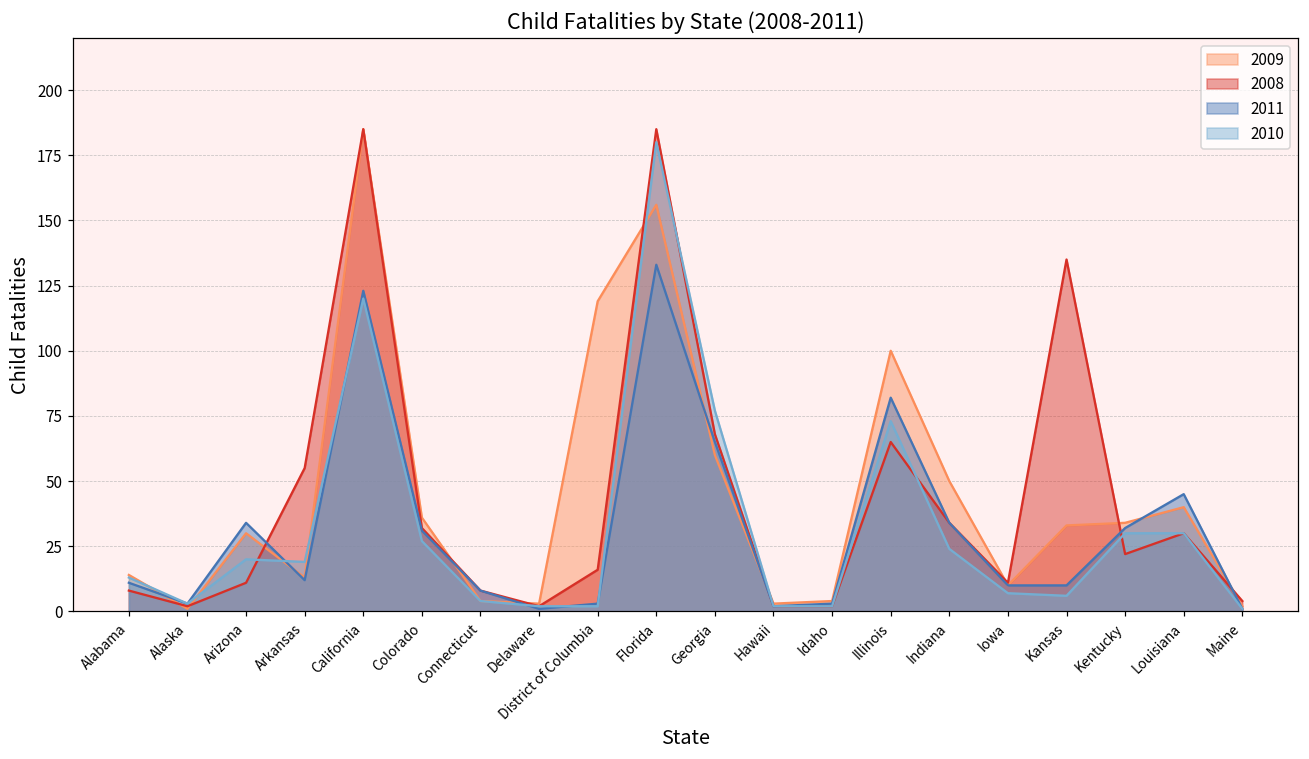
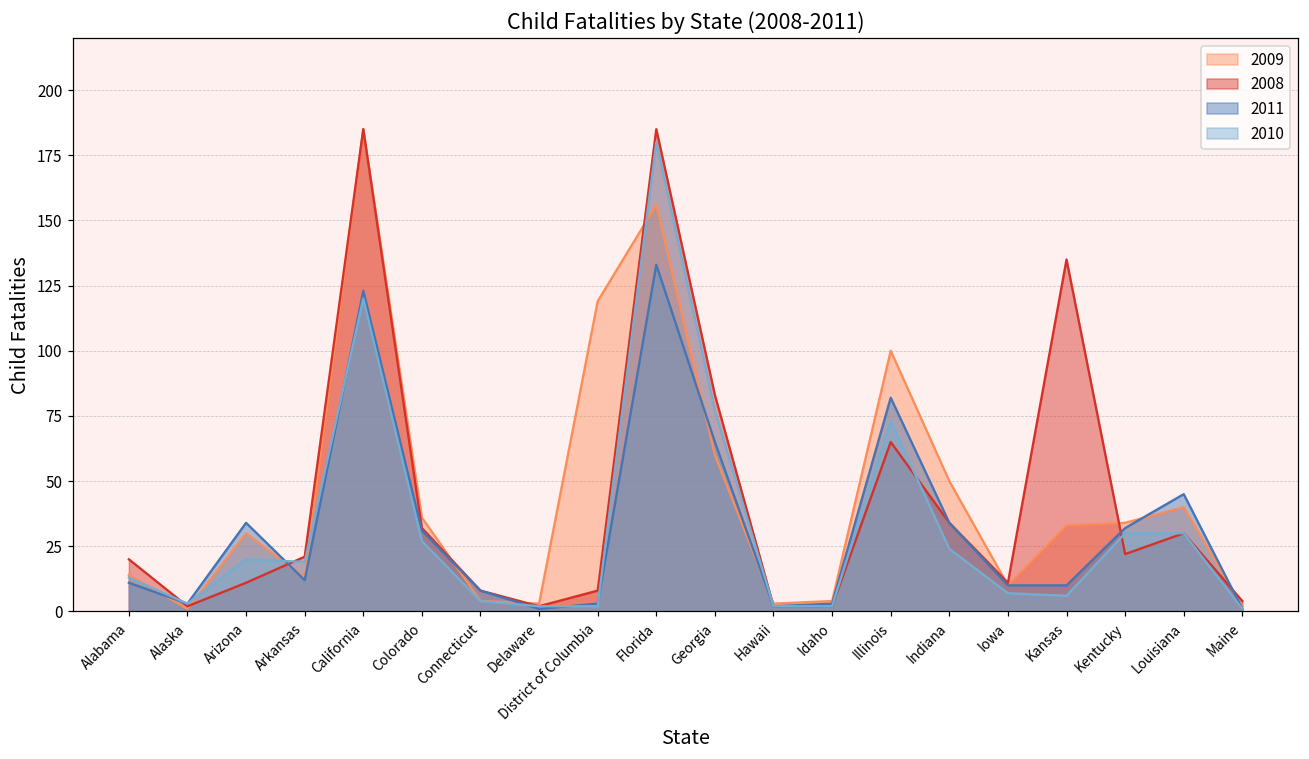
2008, Alabama: 8 -> 20
2008, Arkansas: 55 -> 21
2008, District of Columbia: 16 -> 8
2008, Georgia: 68 -> 83
